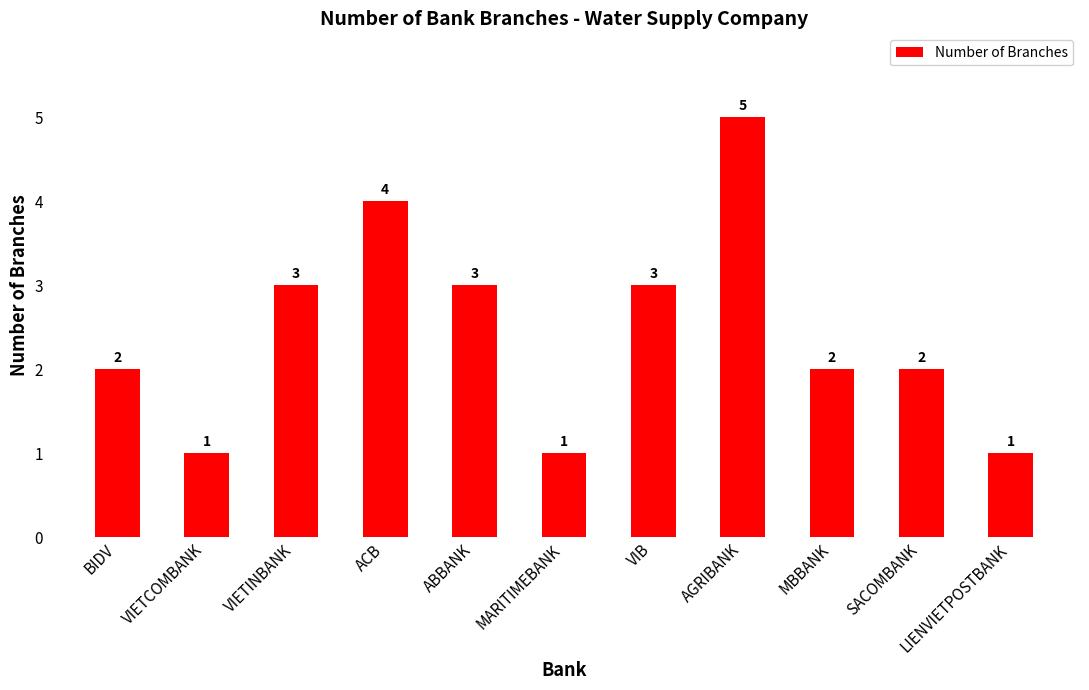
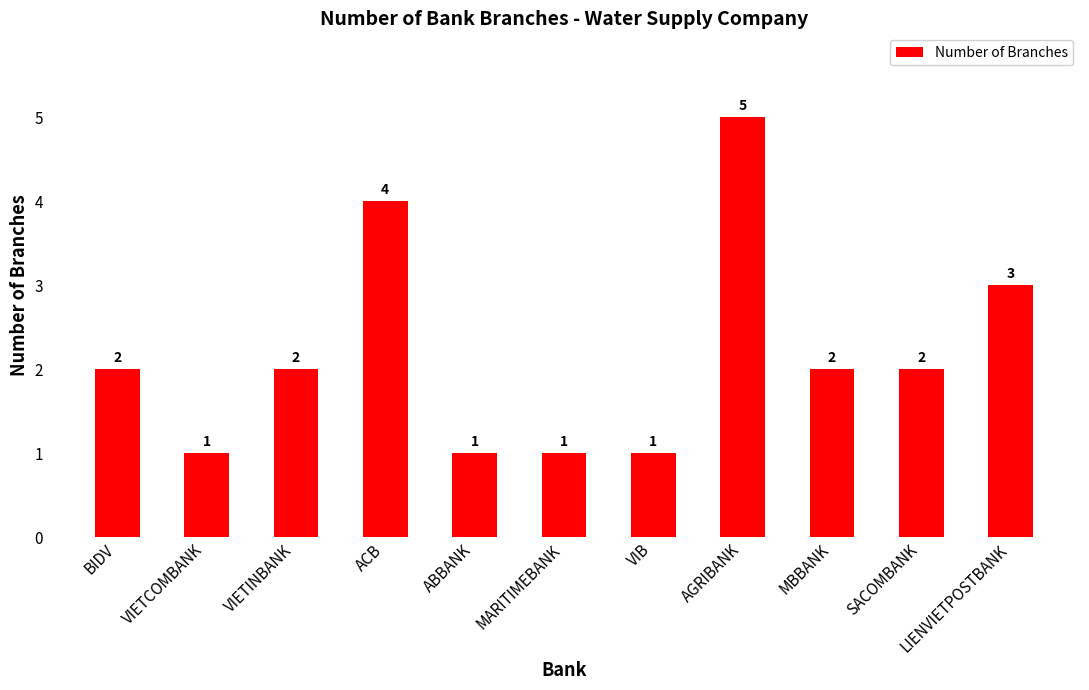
VIETINBANK: 3 -> 2
ABBANK: 3 -> 1
VIB: 3 -> 1
LIENVIETPOSTBANK: 1 -> 3
